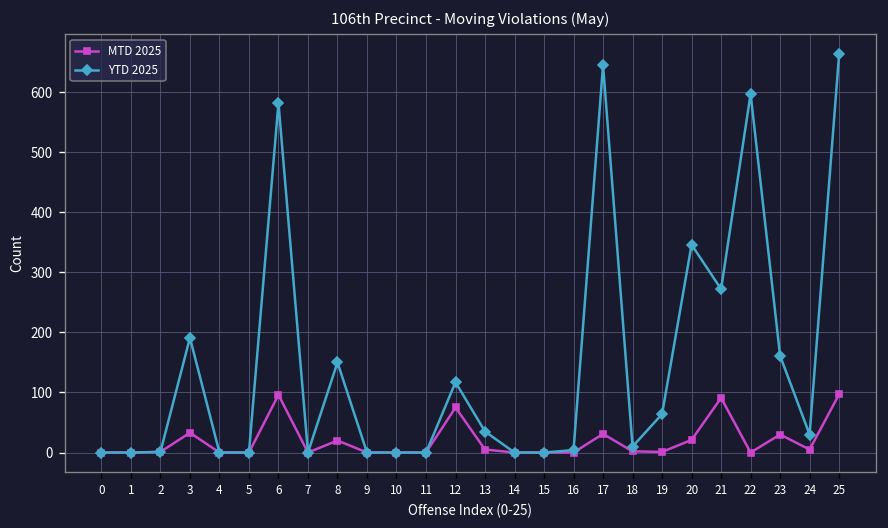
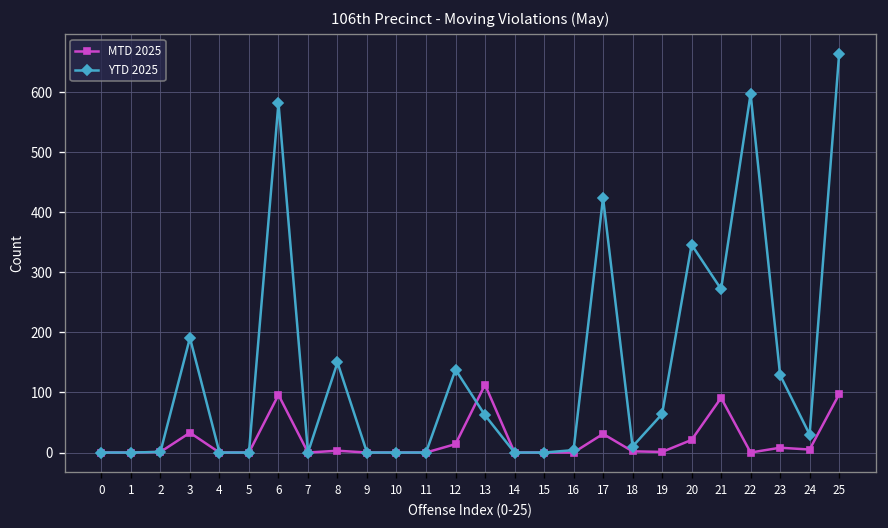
MTD 2025, 8: 20 -> 0
MTD 2025, 12: 80 -> 10
YTD 2025, 12: 120 -> 140
MTD 2025, 13: 10 -> 110
YTD 2025, 13: 40 -> 60
YTD 2025, 17: 650 -> 420
MTD 2025, 23: 30 -> 10
YTD 2025, 23: 160 -> 130
